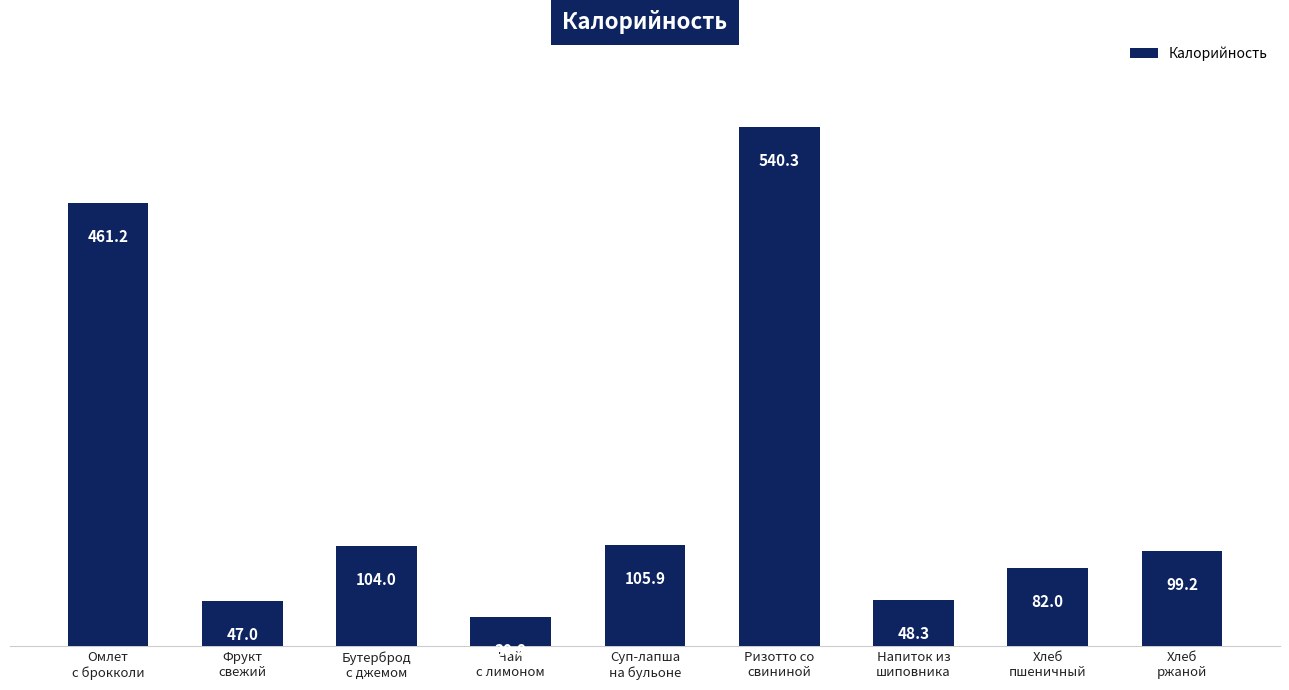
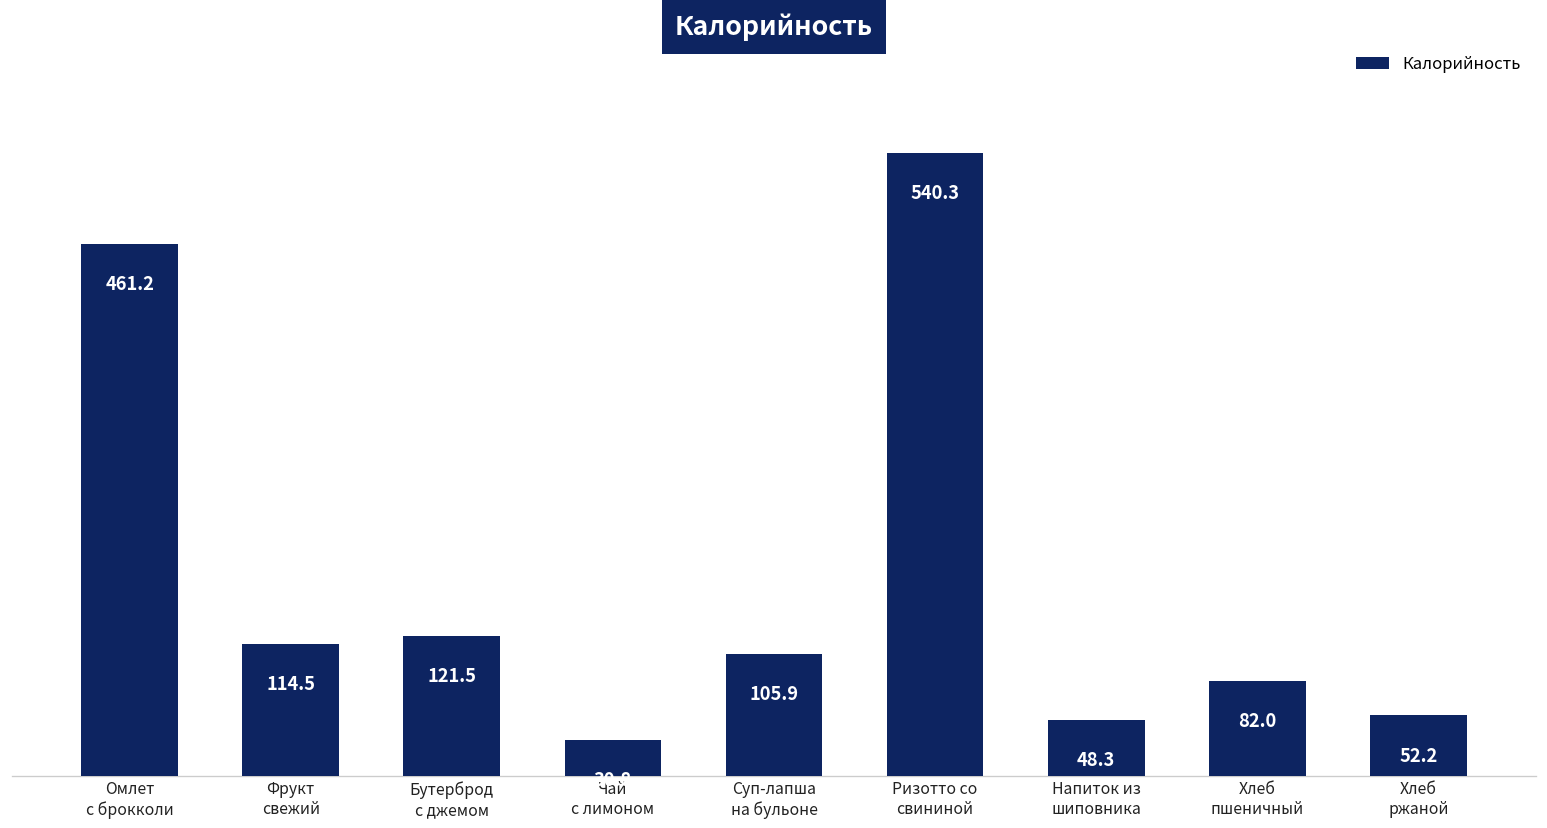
Фрукт свежий: 47.0 -> 114.5
Бутерброд с джемом: 104.0 -> 121.5
Хлеб ржаной: 99.2 -> 52.2
